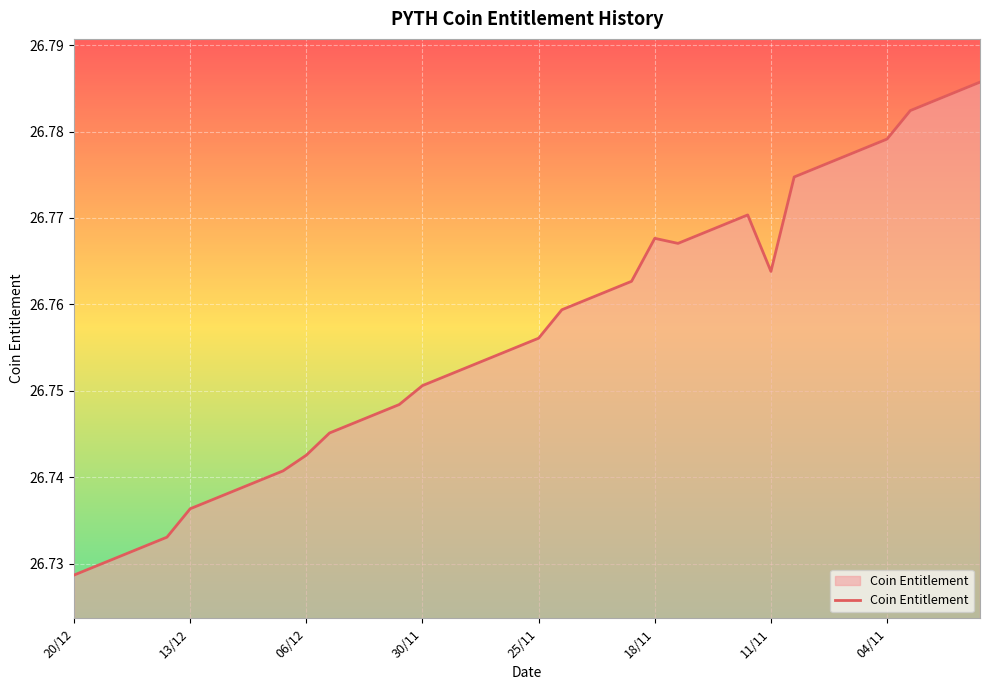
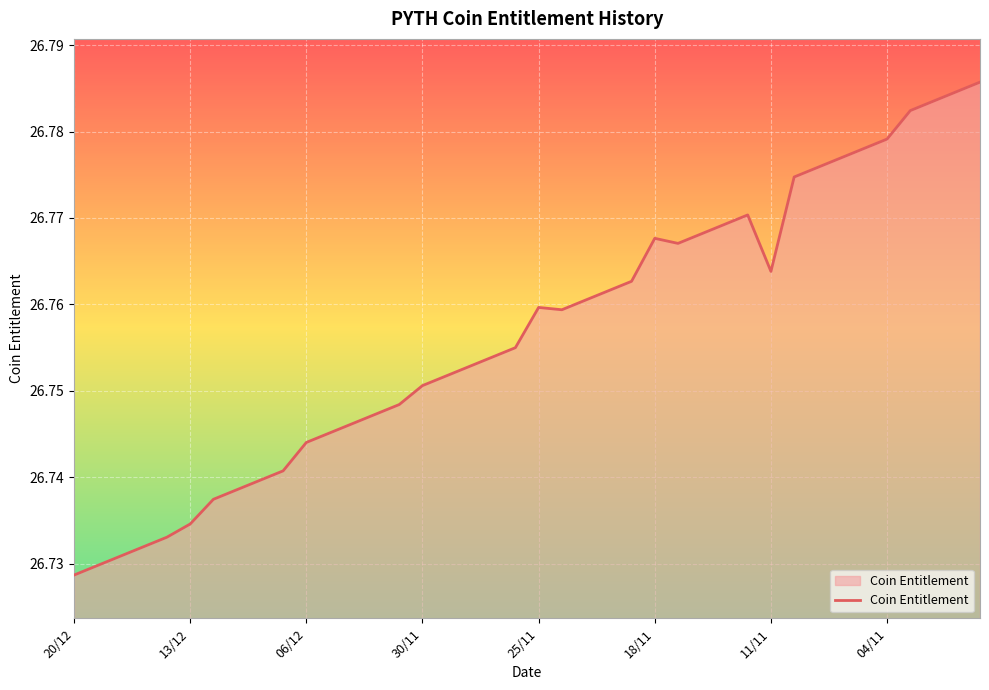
13/12: 26.736 -> 26.735
06/12: 26.743 -> 26.744
25/11: 26.756 -> 26.760
